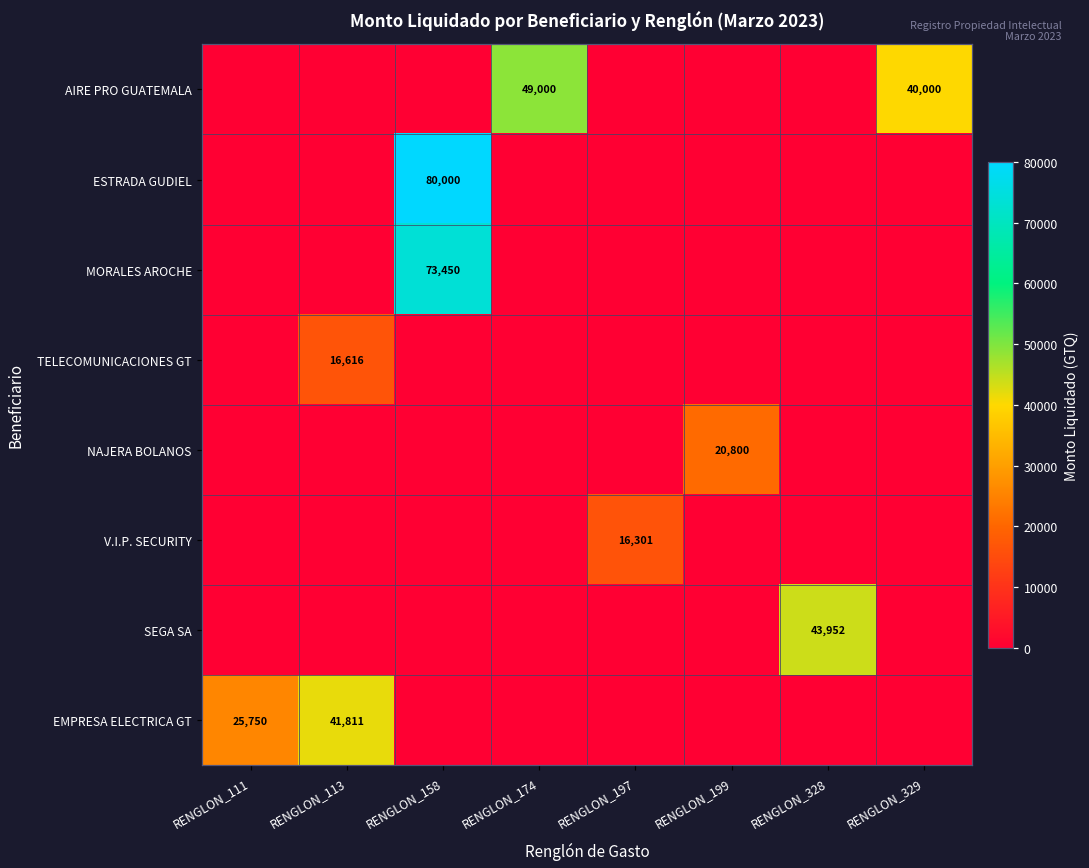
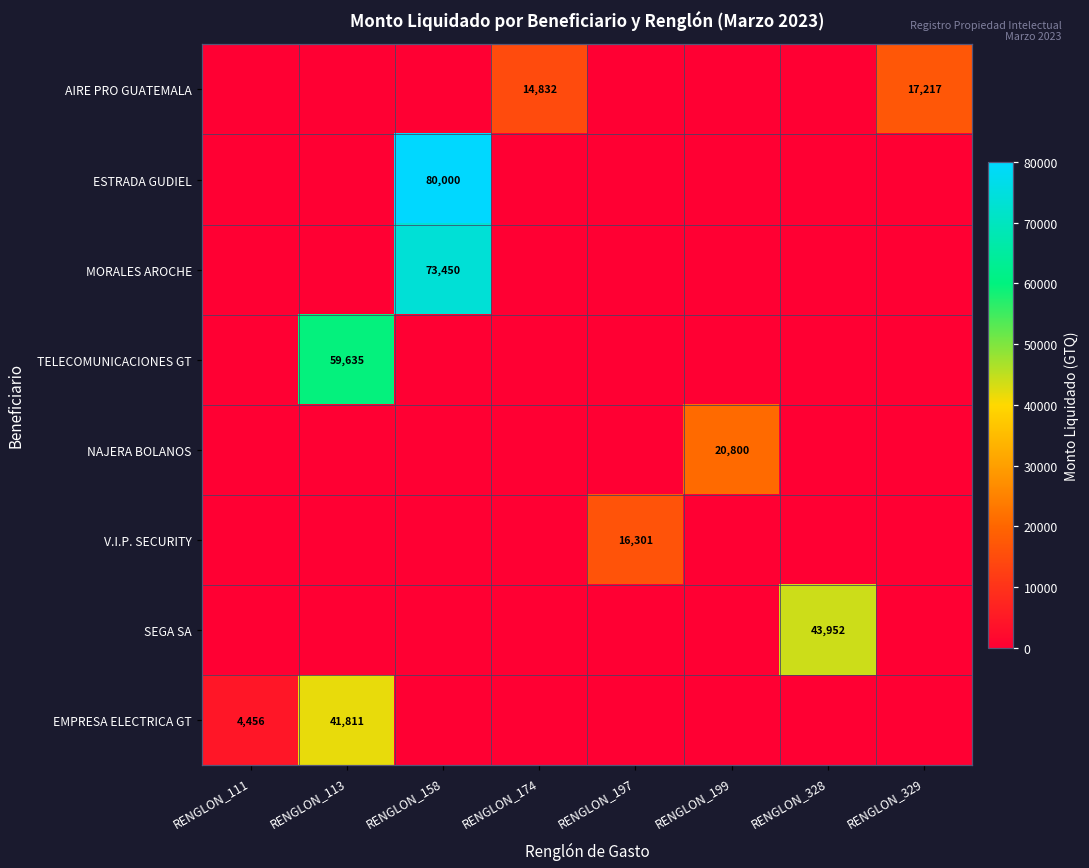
AIRE PRO GUATEMALA, RENGLON_174: 49,000 -> 14,832
AIRE PRO GUATEMALA, RENGLON_329: 40,000 -> 17,217
TELECOMUNICACIONES GT, RENGLON_113: 16,616 -> 59,635
EMPRESA ELECTRICA GT, RENGLON_111: 25,750 -> 4,456
